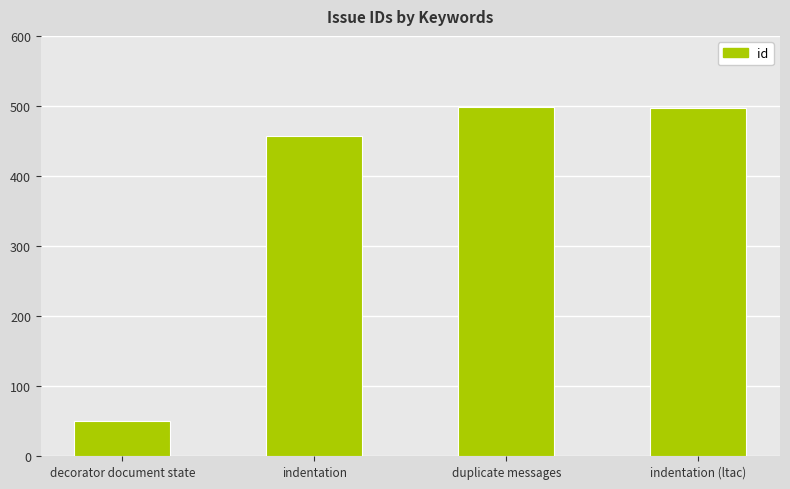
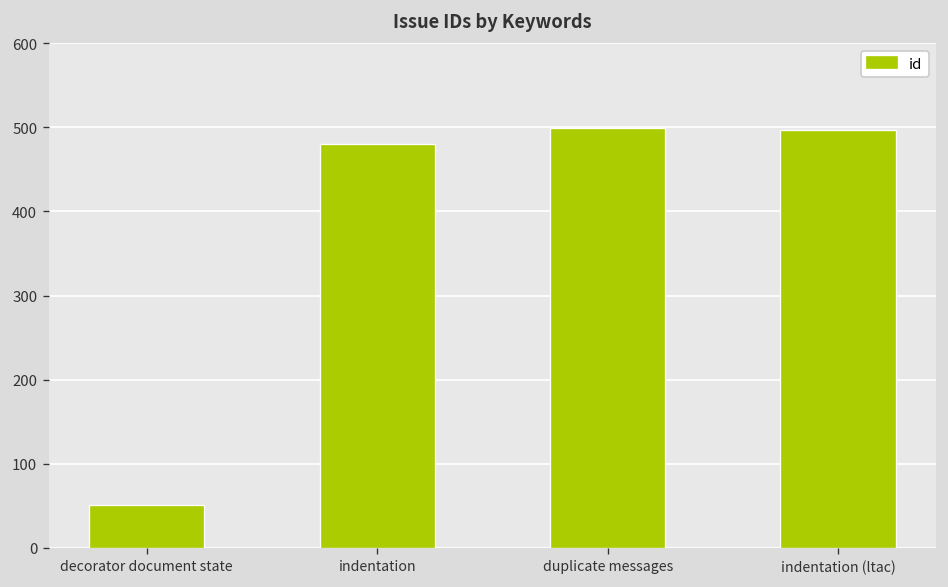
indentation: 460 -> 480
